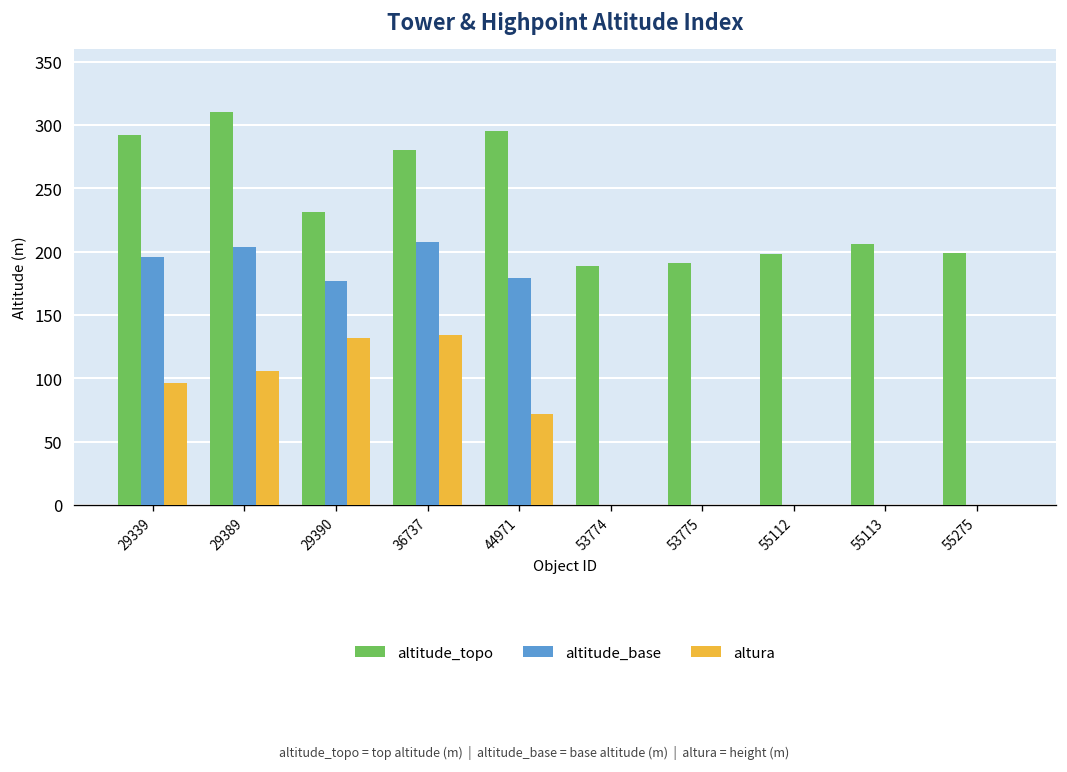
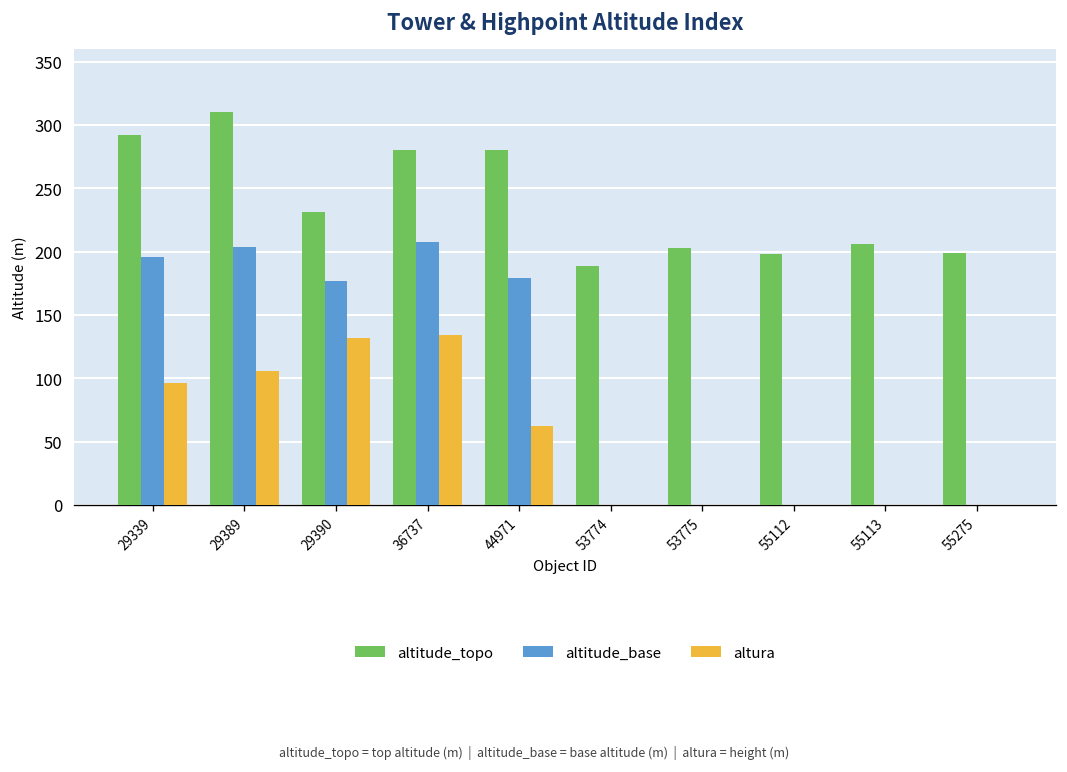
altitude_topo, 44971: 295 -> 280
altura, 44971: 72 -> 62
altitude_topo, 53775: 191 -> 203
